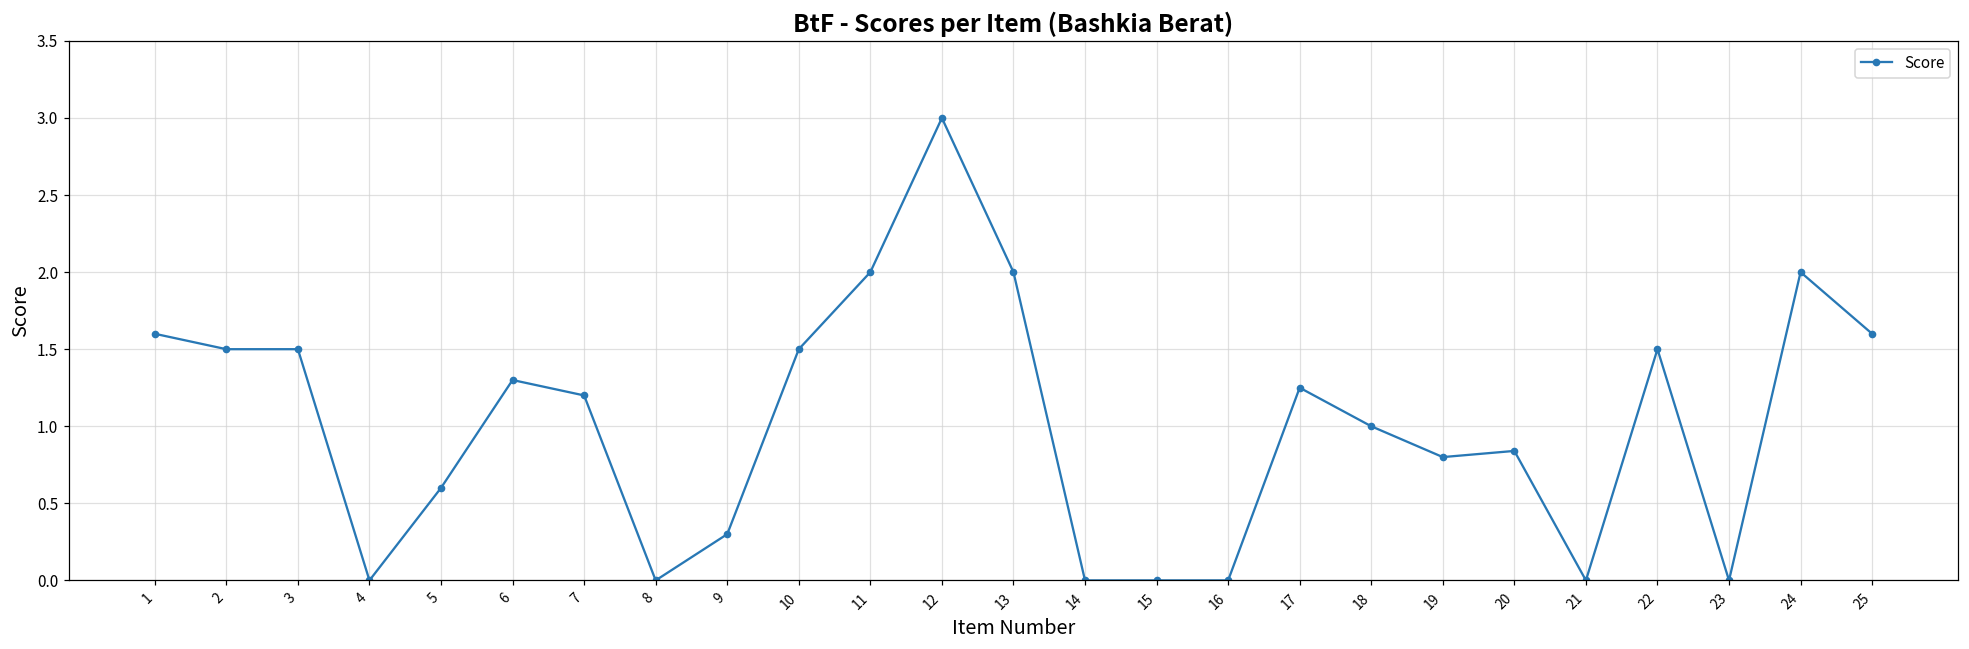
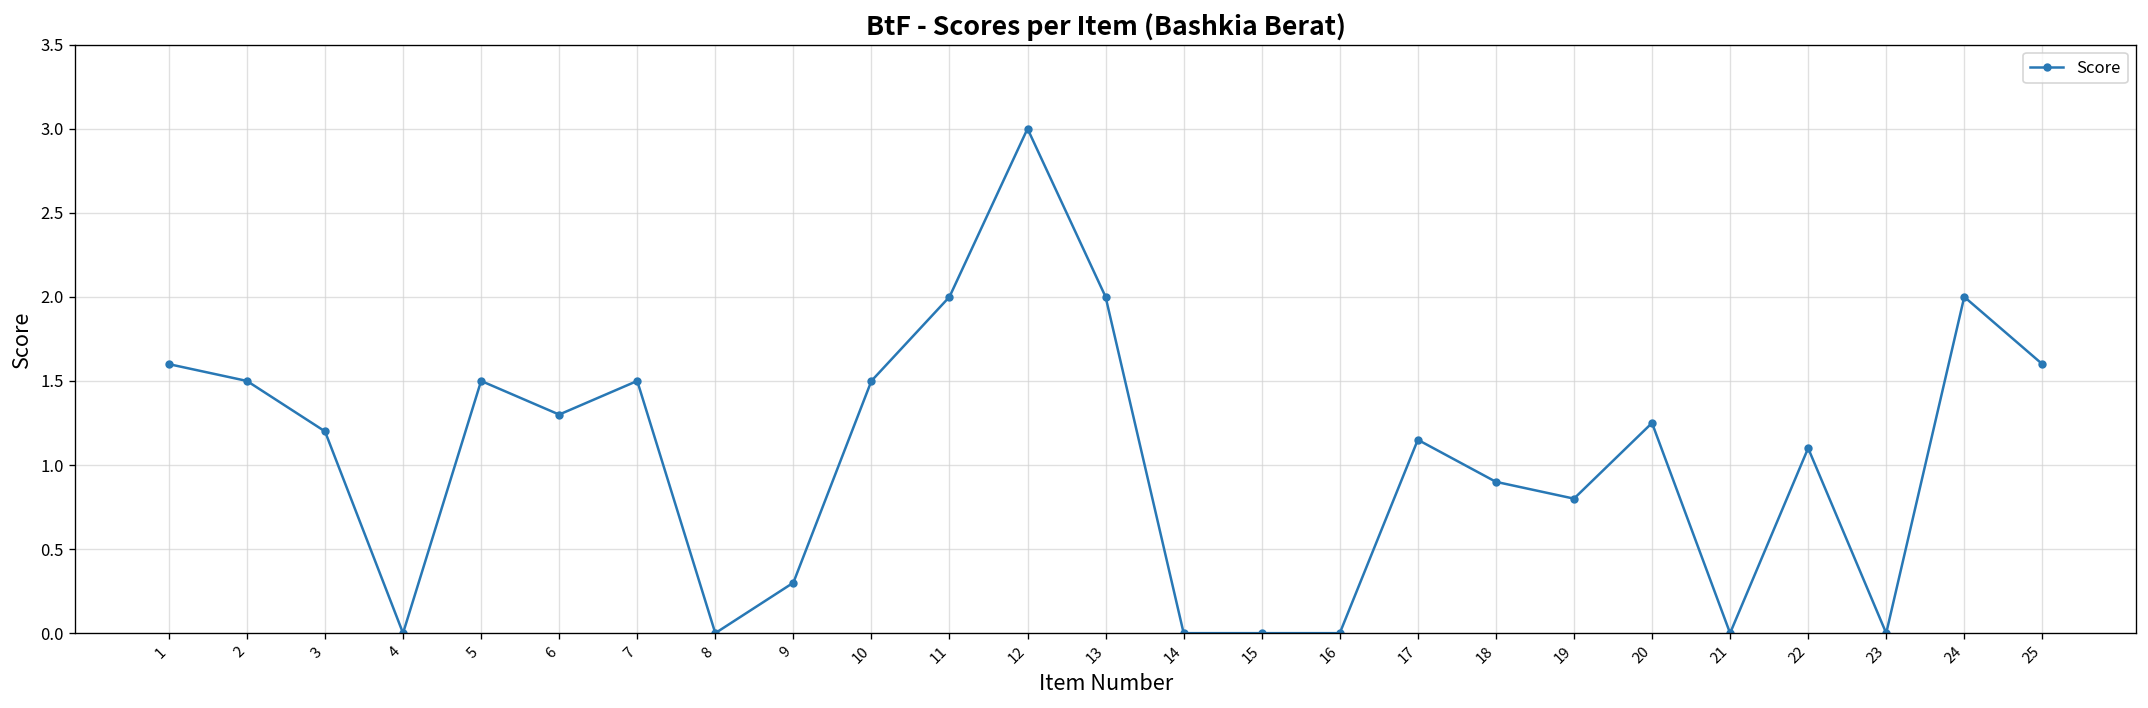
3: 1.5 -> 1.2
5: 0.6 -> 1.5
7: 1.2 -> 1.5
17: 1.25 -> 1.15
18: 1.0 -> 0.9
20: 0.84 -> 1.25
22: 1.5 -> 1.1
